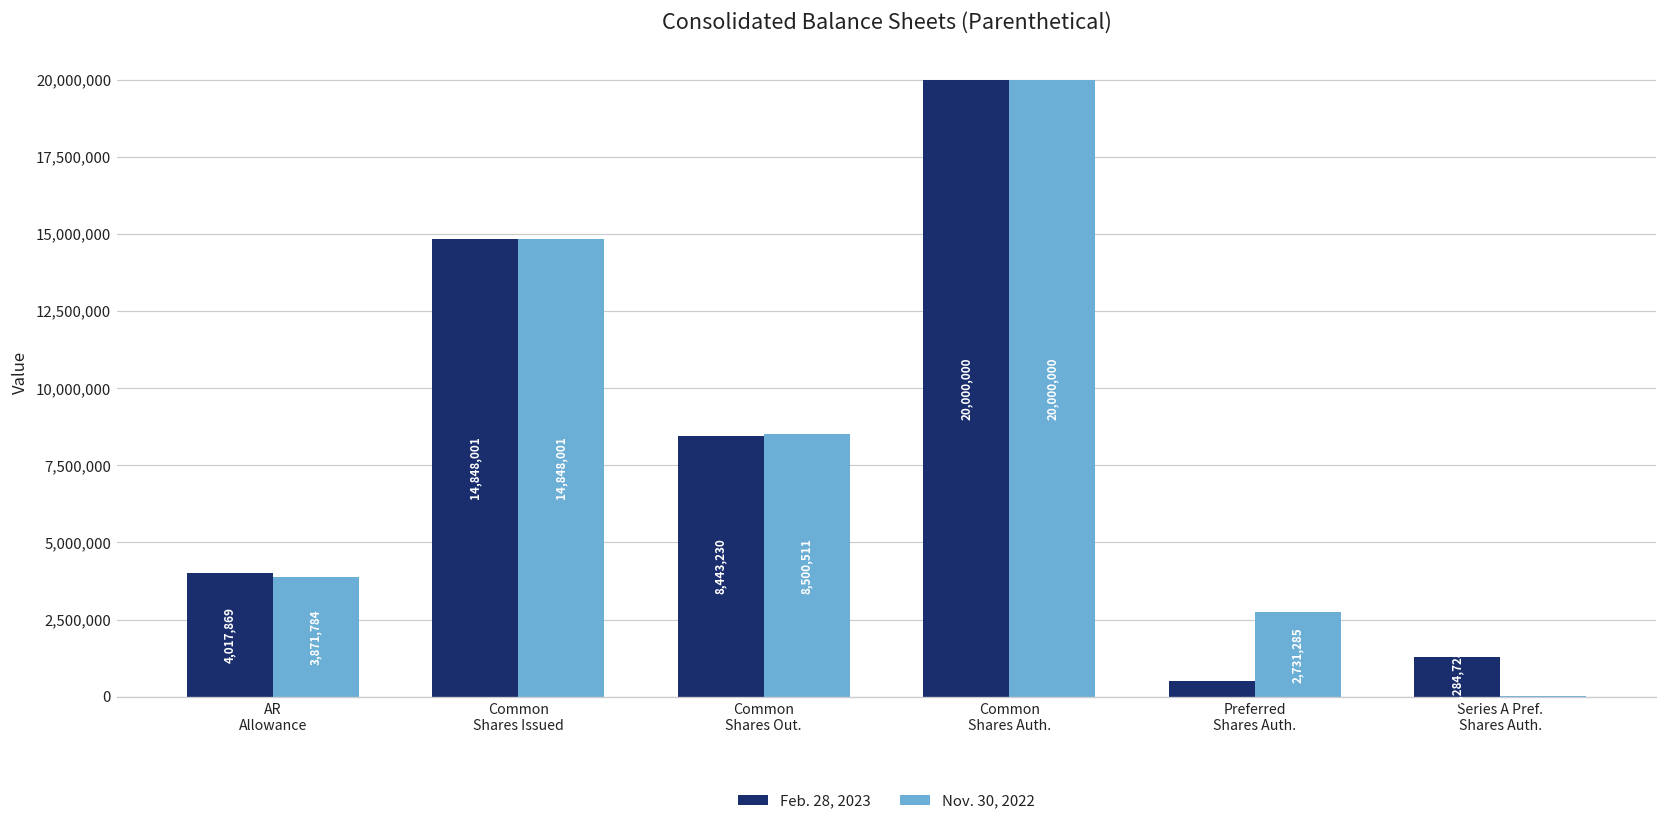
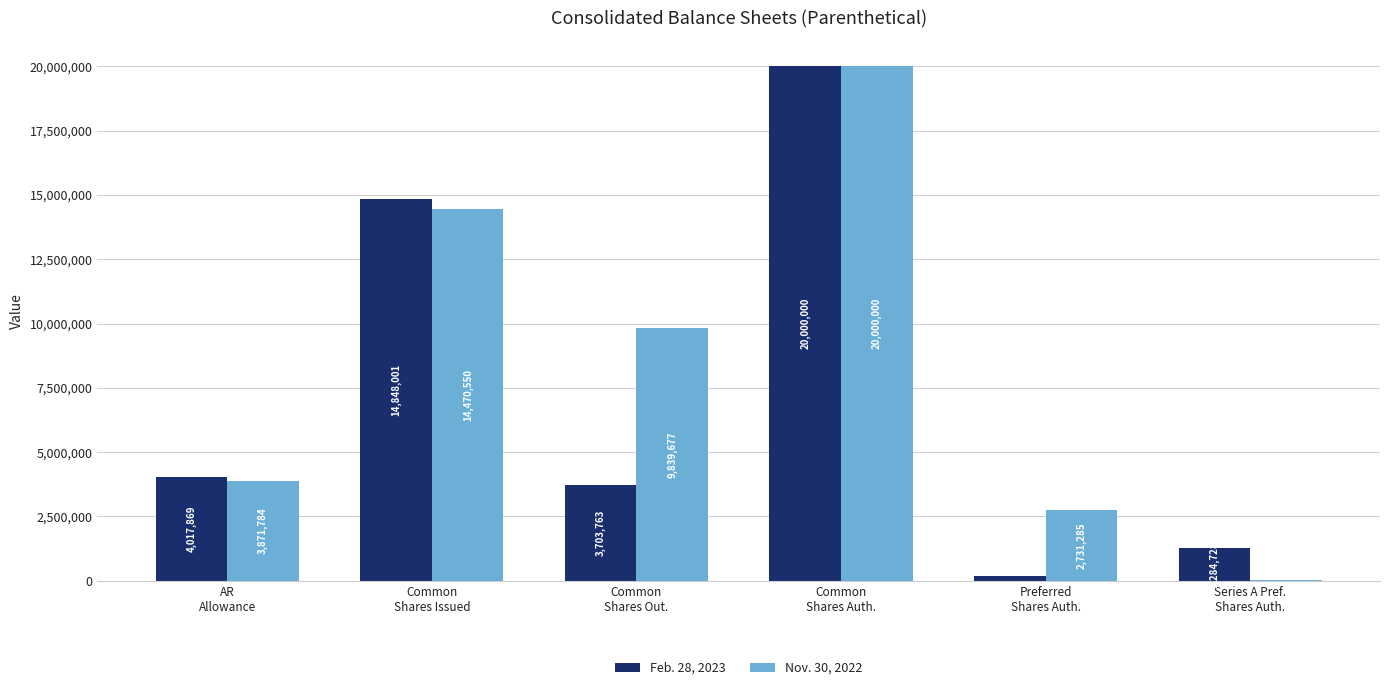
Nov. 30, 2022, Common Shares Issued: 14,848,001 -> 14,470,550
Feb. 28, 2023, Common Shares Out.: 8,443,230 -> 3,703,763
Nov. 30, 2022, Common Shares Out.: 8,500,511 -> 9,839,677
Feb. 28, 2023, Preferred Shares Auth.: 500,000 -> 200,000
